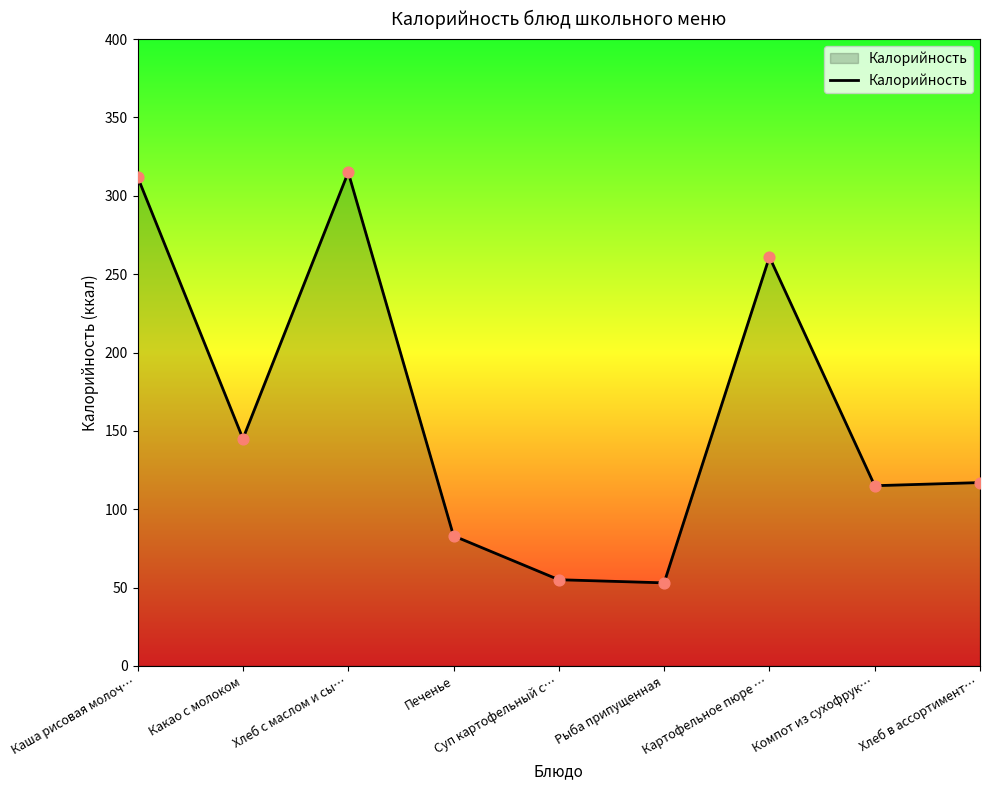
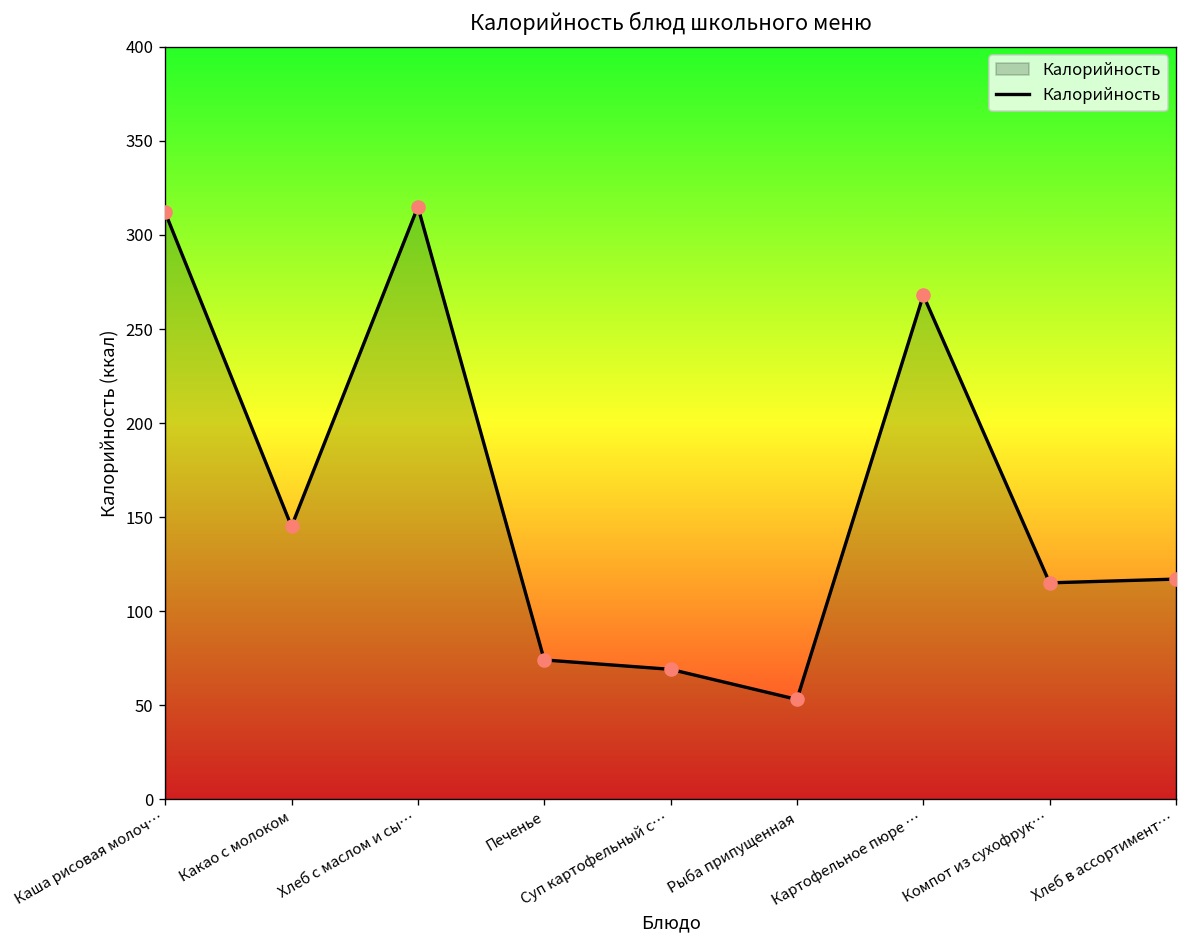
Печенье: 83 -> 74
Суп картофельный с…: 55 -> 69
Картофельное пюре …: 261 -> 268
